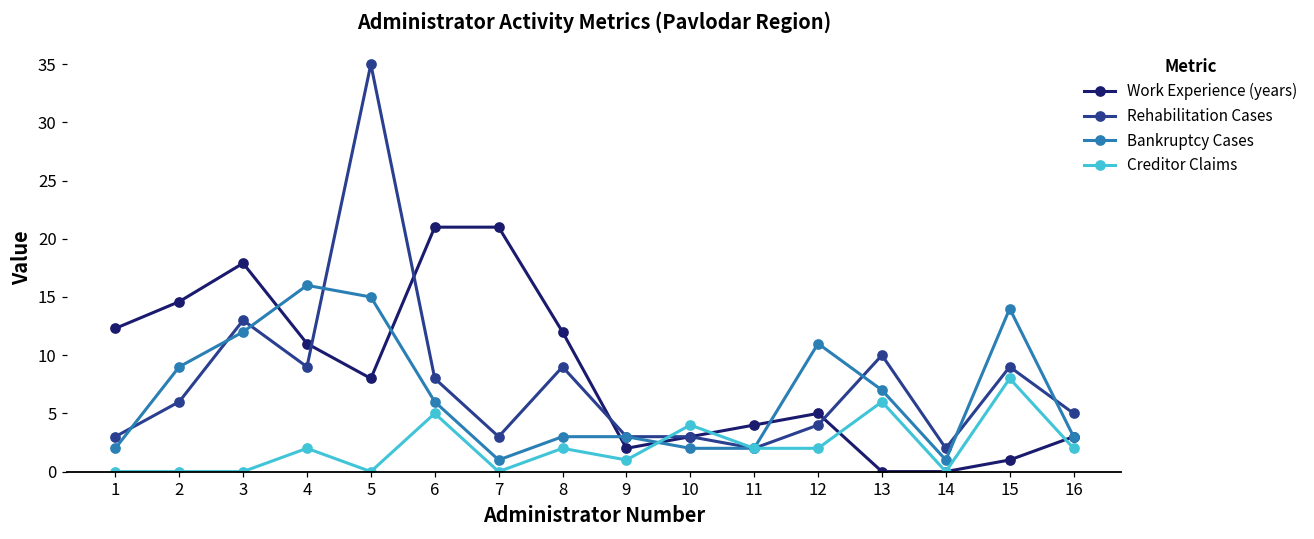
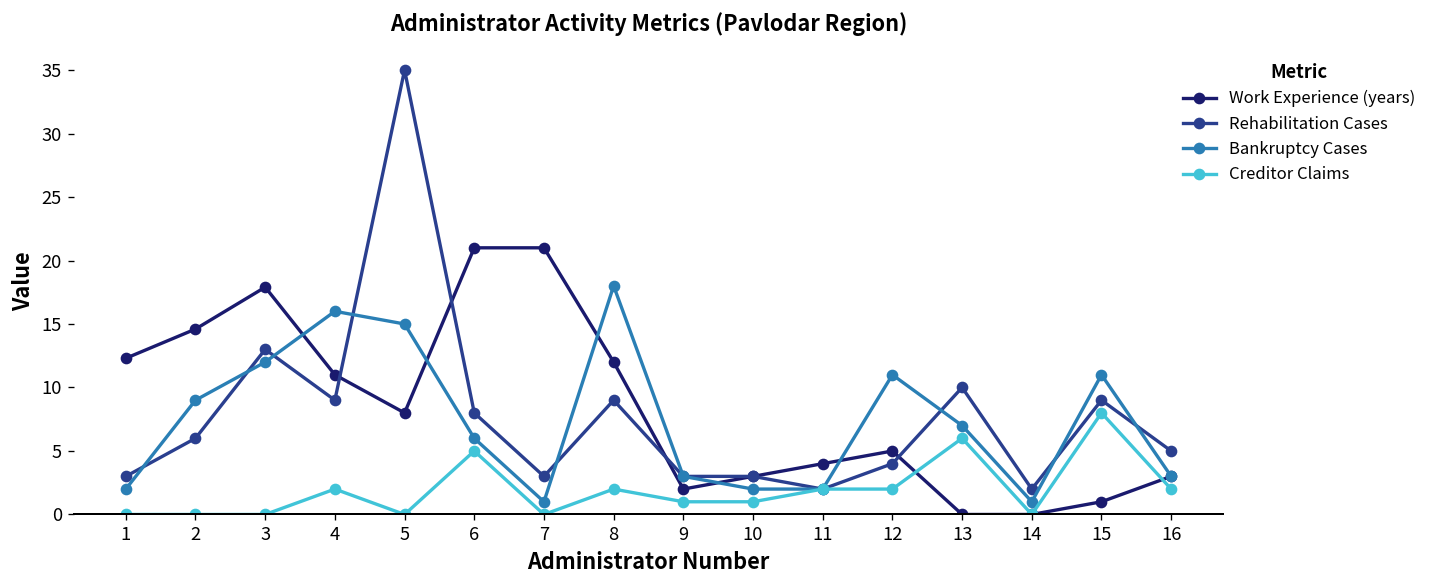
Bankruptcy Cases, 8: 3 -> 18
Creditor Claims, 10: 4 -> 1
Bankruptcy Cases, 15: 14 -> 11
